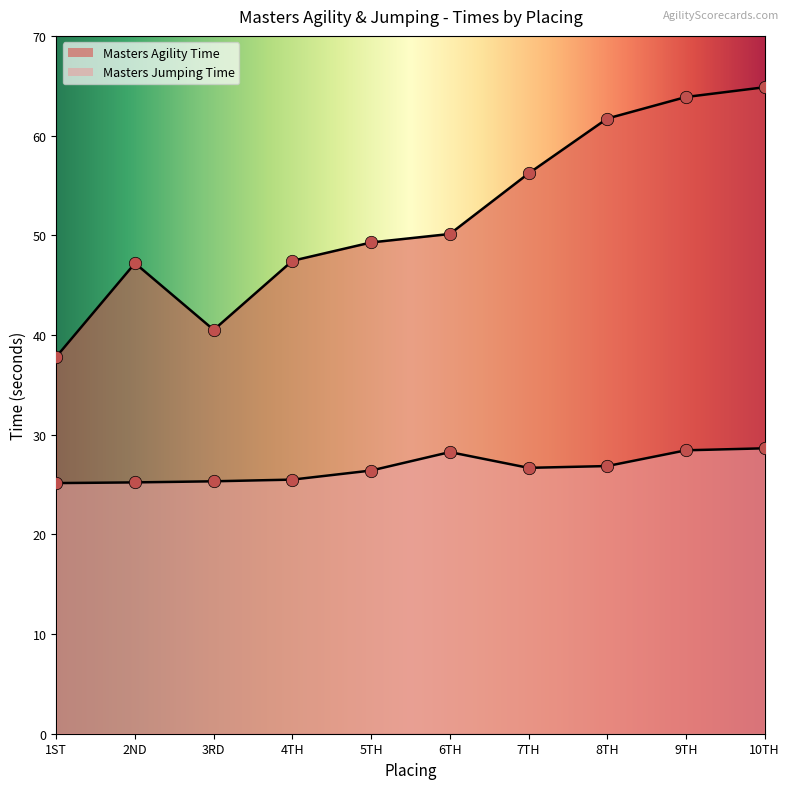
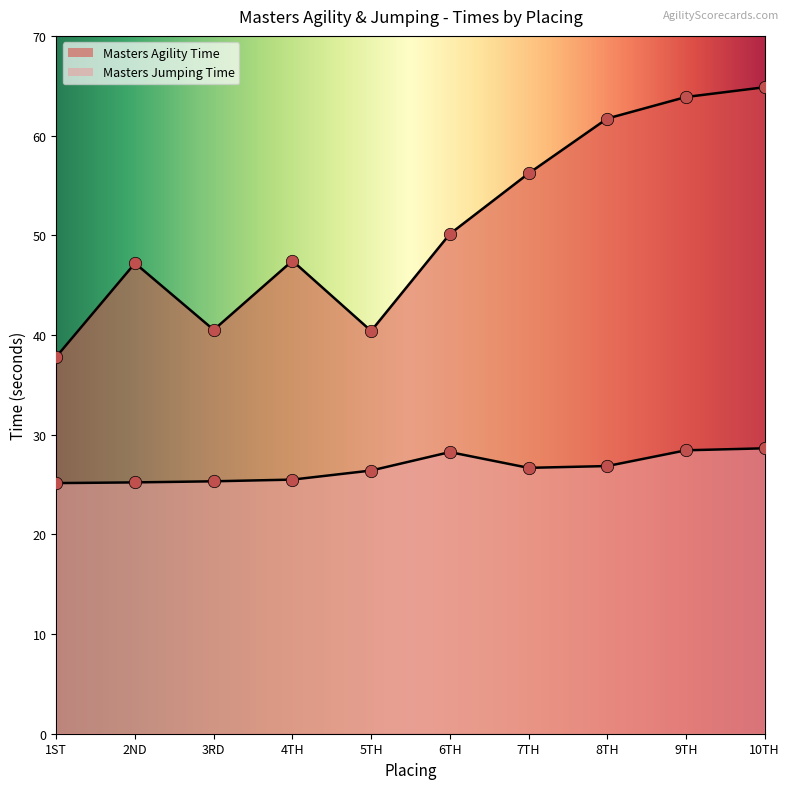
Masters Agility Time, 5TH: 49 -> 40
